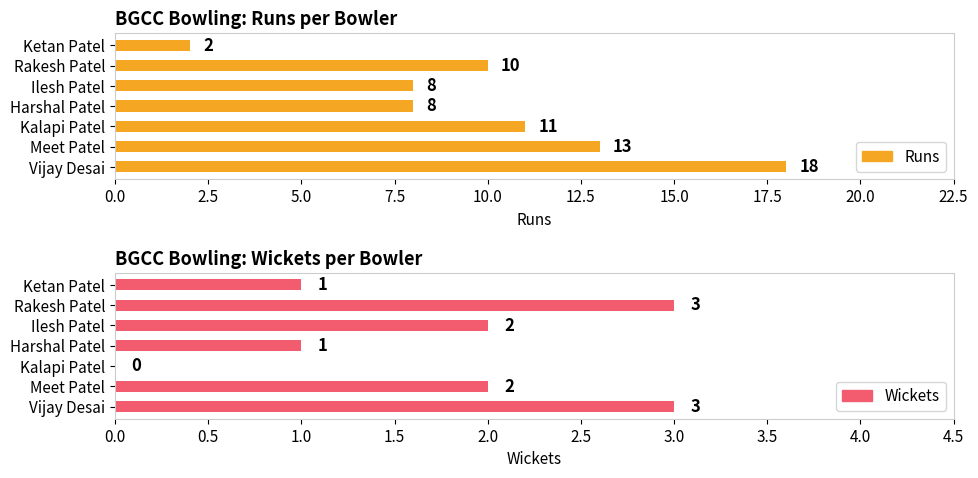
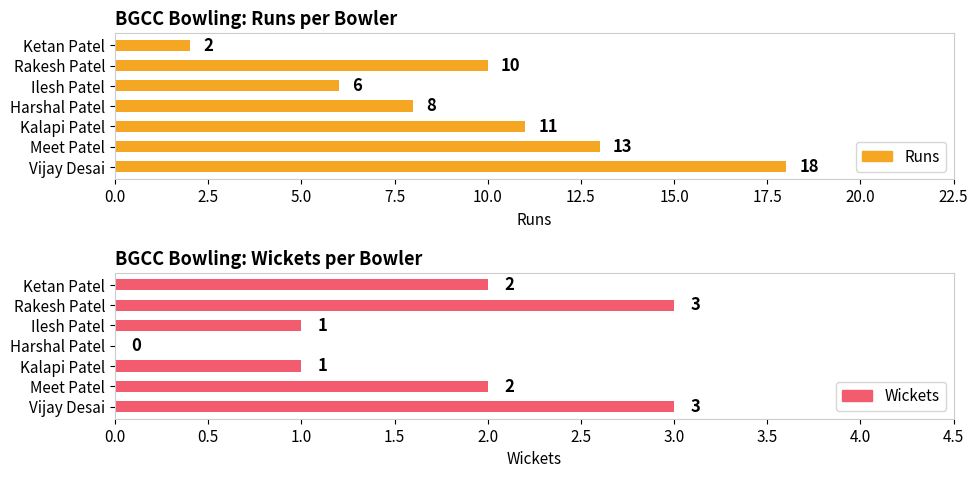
BGCC Bowling: Runs per Bowler, Ilesh Patel: 8 -> 6
BGCC Bowling: Wickets per Bowler, Ketan Patel: 1 -> 2
BGCC Bowling: Wickets per Bowler, Ilesh Patel: 2 -> 1
BGCC Bowling: Wickets per Bowler, Harshal Patel: 1 -> 0
BGCC Bowling: Wickets per Bowler, Kalapi Patel: 0 -> 1
